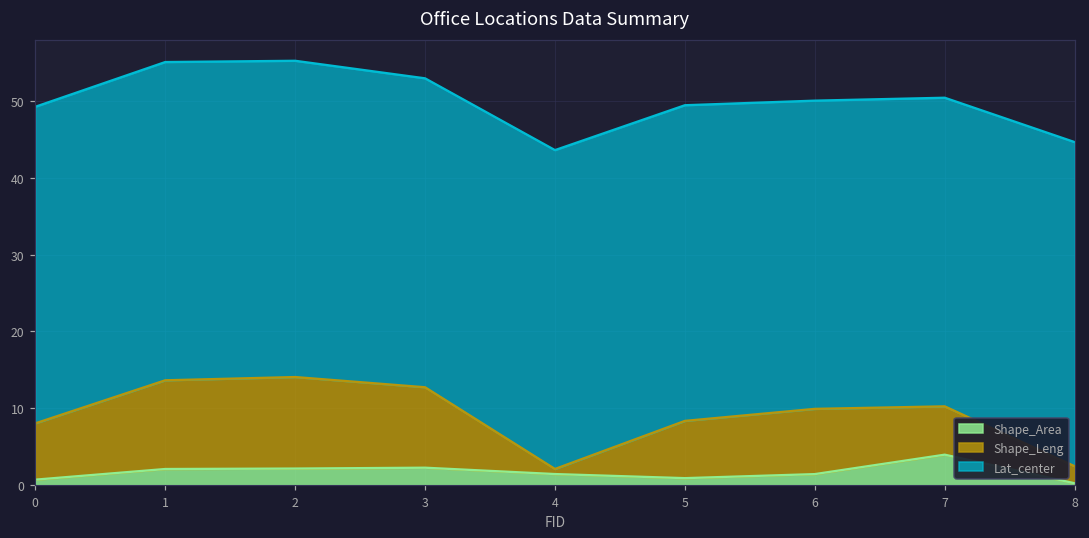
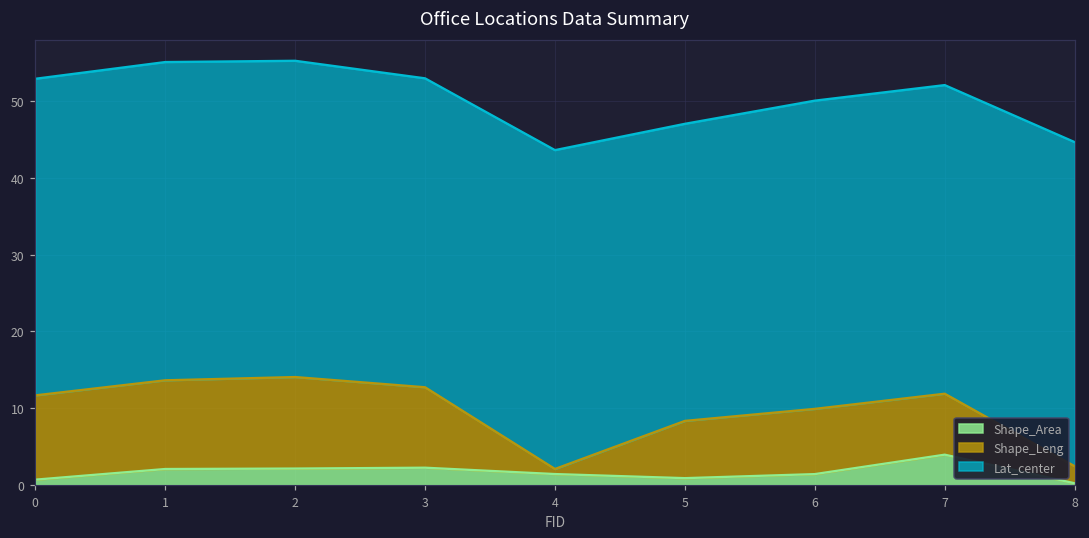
Shape_Leng, 0: 7 -> 11
Lat_center, 5: 41 -> 39
Shape_Leng, 7: 6 -> 8
